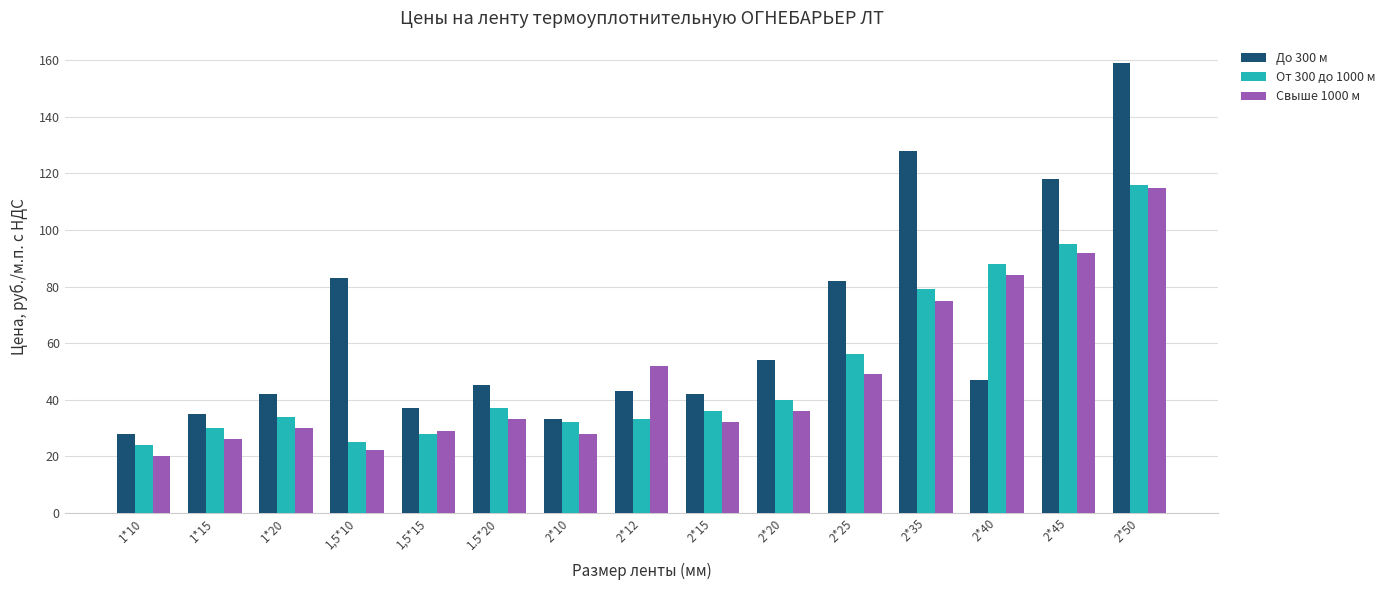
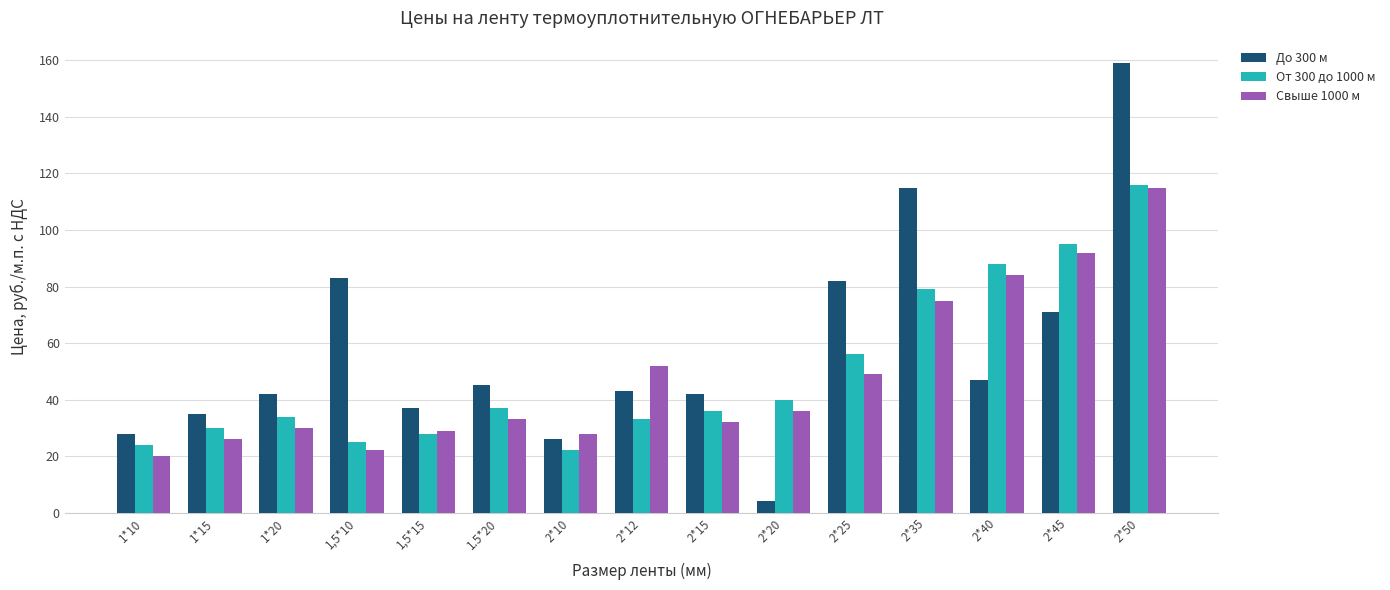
До 300 м, 2*10: 33 -> 26
От 300 до 1000 м, 2*10: 32 -> 22
До 300 м, 2*20: 54 -> 4
До 300 м, 2*35: 128 -> 115
До 300 м, 2*45: 118 -> 71
